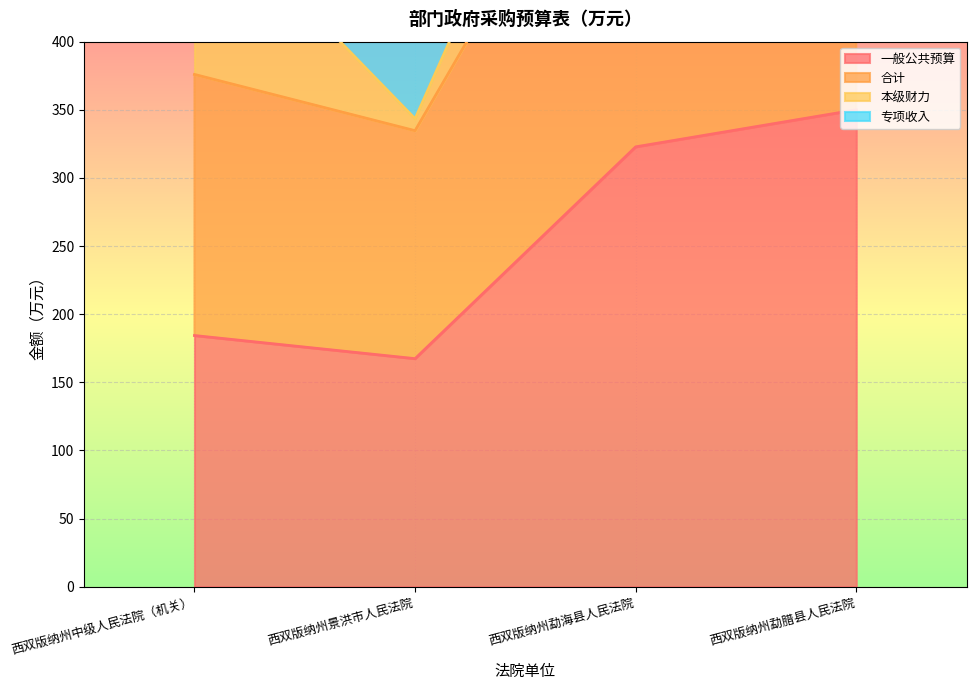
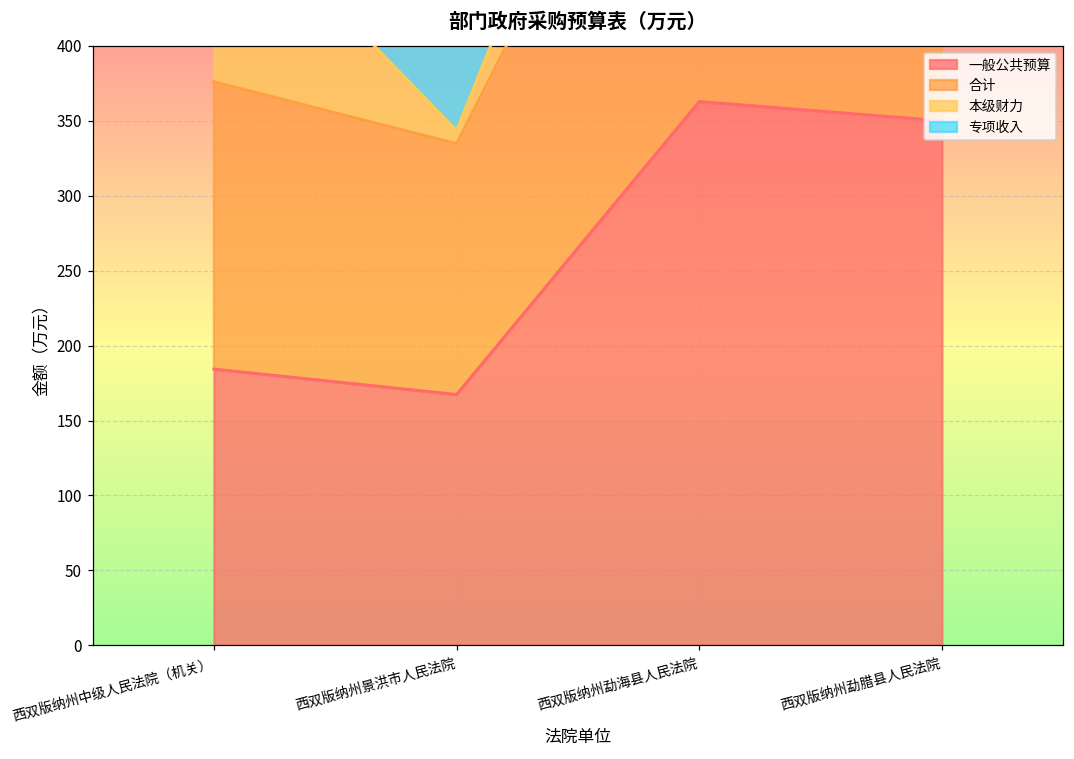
一般公共预算, 西双版纳州勐海县人民法院: 323 -> 363
